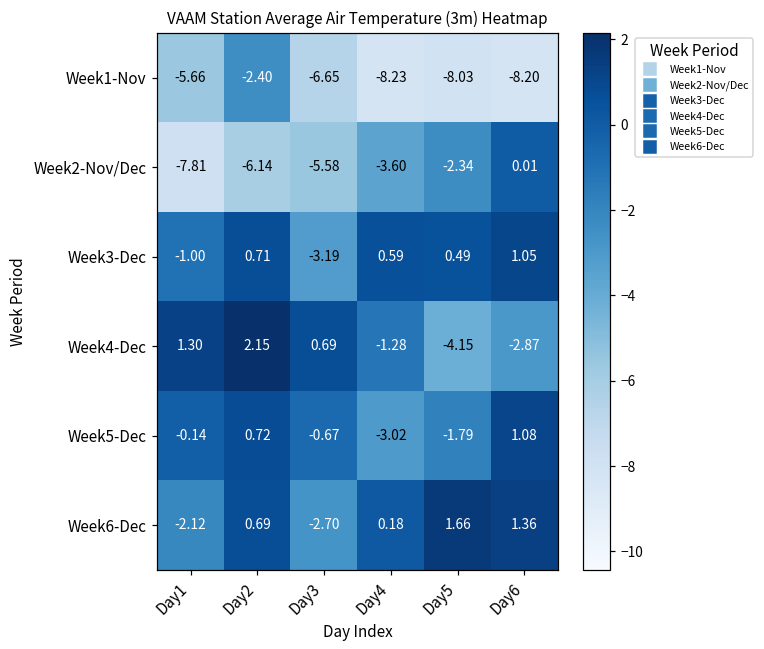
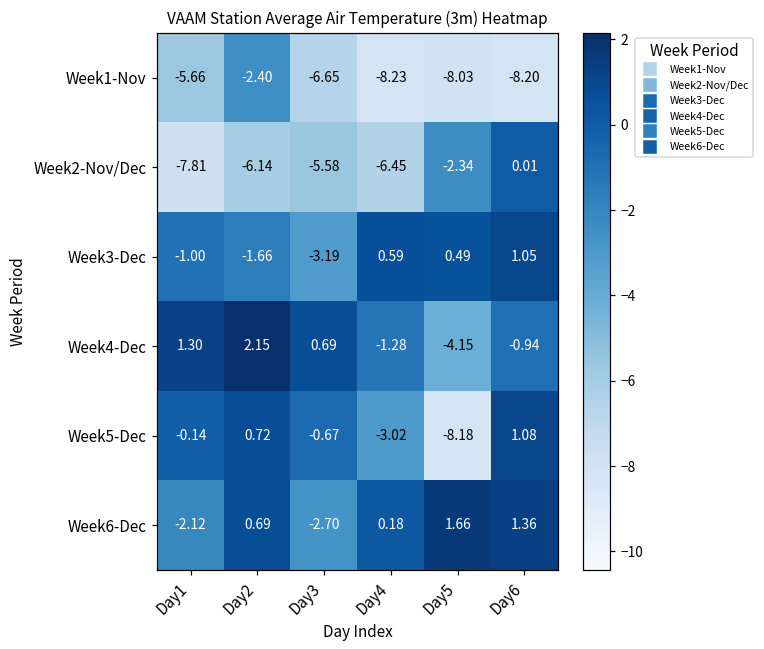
Week2-Nov/Dec, Day4: -3.60 -> -6.45
Week3-Dec, Day2: 0.71 -> -1.66
Week4-Dec, Day6: -2.87 -> -0.94
Week5-Dec, Day5: -1.79 -> -8.18
